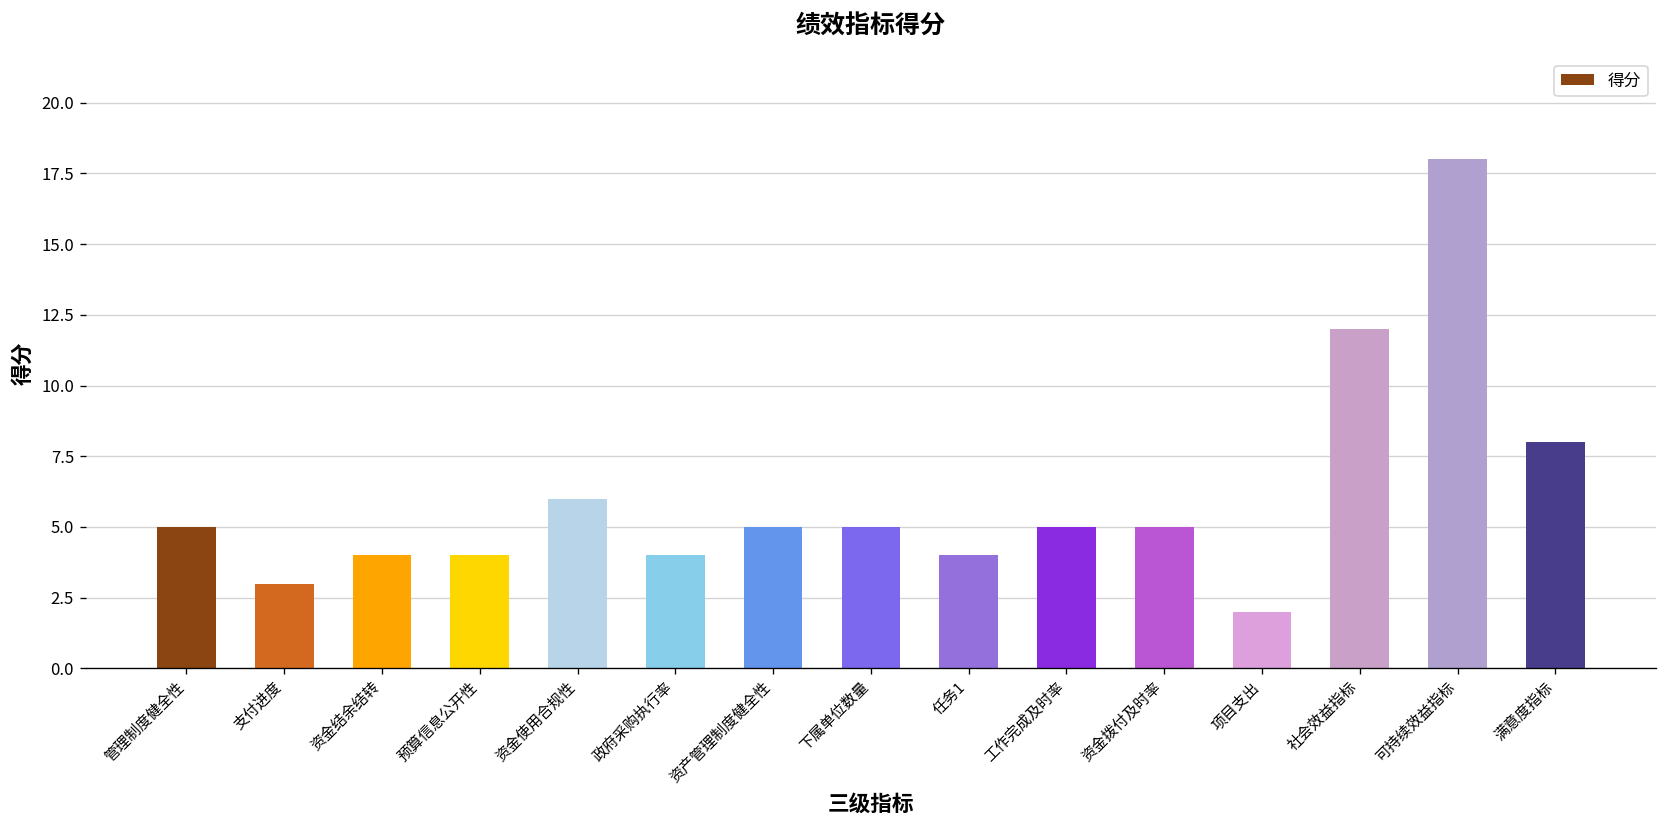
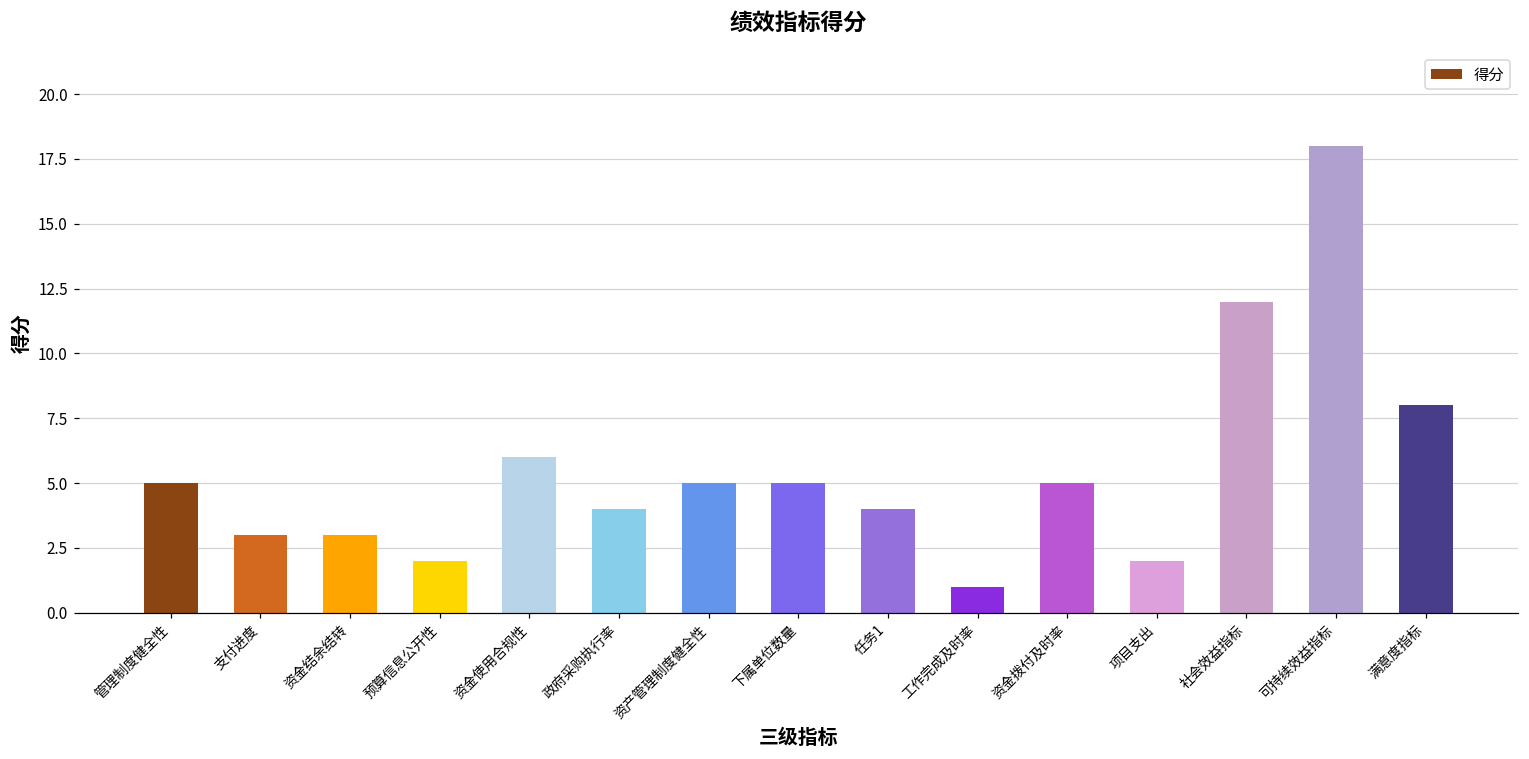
资金结余结转: 4 -> 3
预算信息公开性: 4 -> 2
工作完成及时率: 5 -> 1
